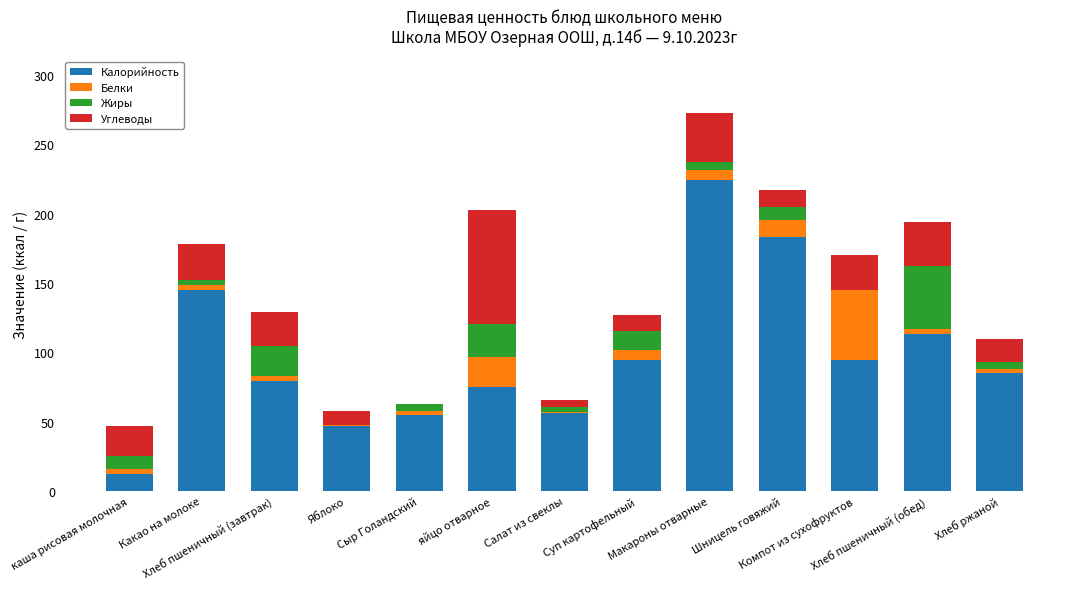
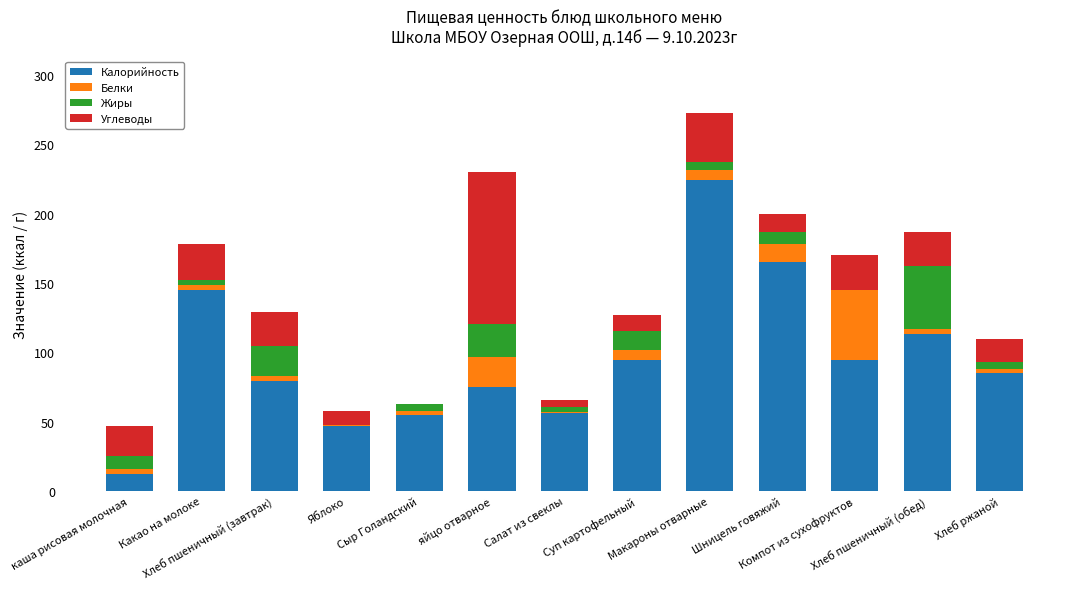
Углеводы, яйцо отварное: 82 -> 110
Калорийность, Шницель говяжий: 183 -> 165
Углеводы, Хлеб пшеничный (обед): 32 -> 25
